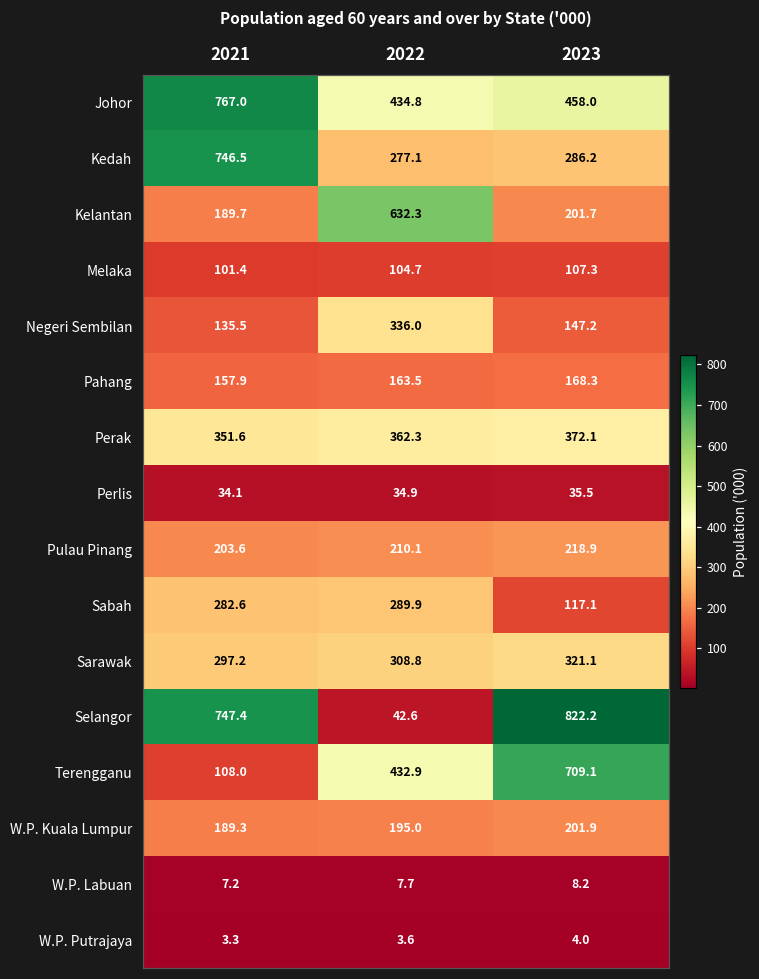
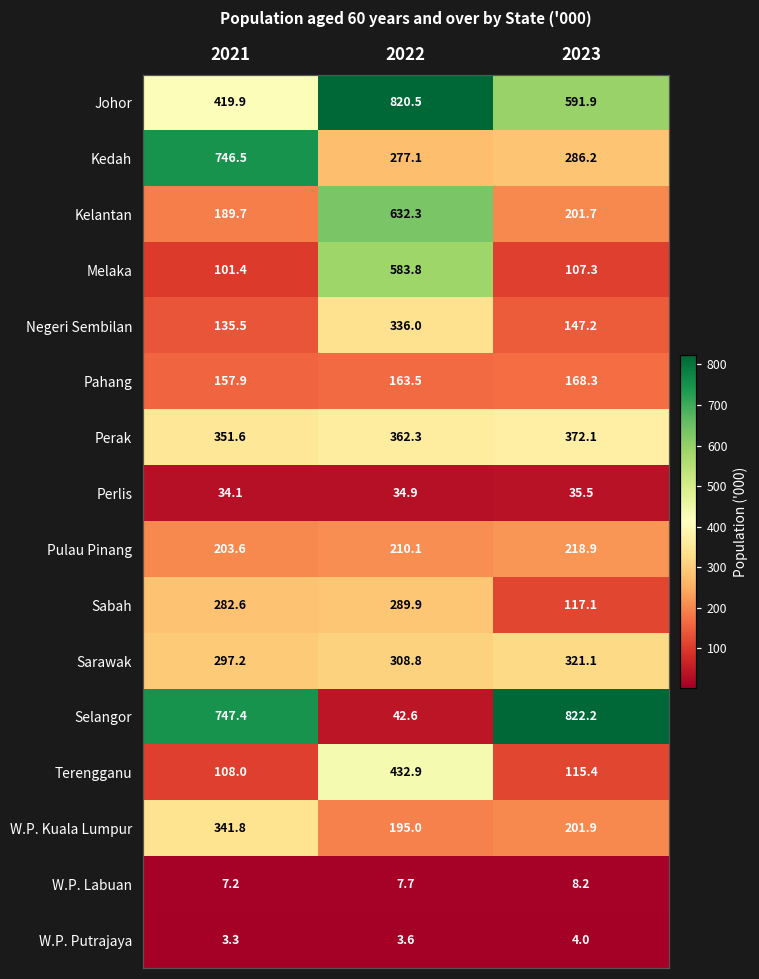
Johor, 2021: 767.0 -> 419.9
Johor, 2022: 434.8 -> 820.5
Johor, 2023: 458.0 -> 591.9
Melaka, 2022: 104.7 -> 583.8
Terengganu, 2023: 709.1 -> 115.4
W.P. Kuala Lumpur, 2021: 189.3 -> 341.8
